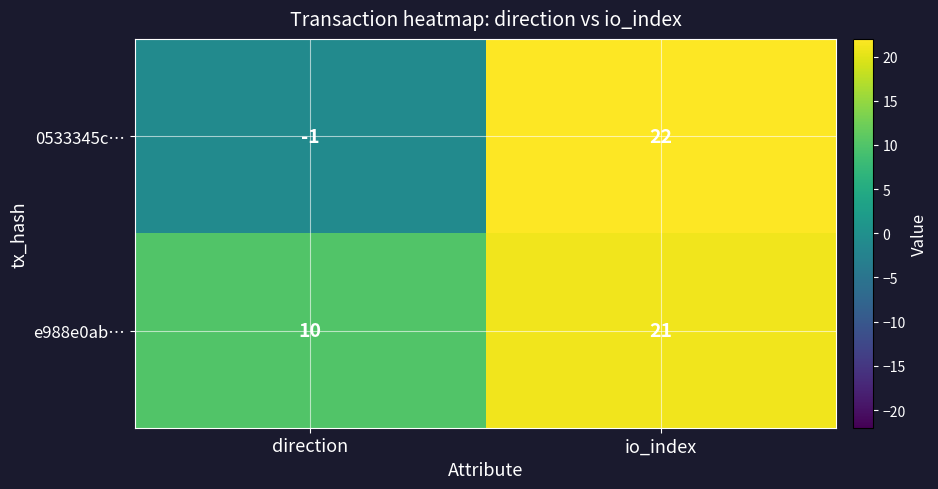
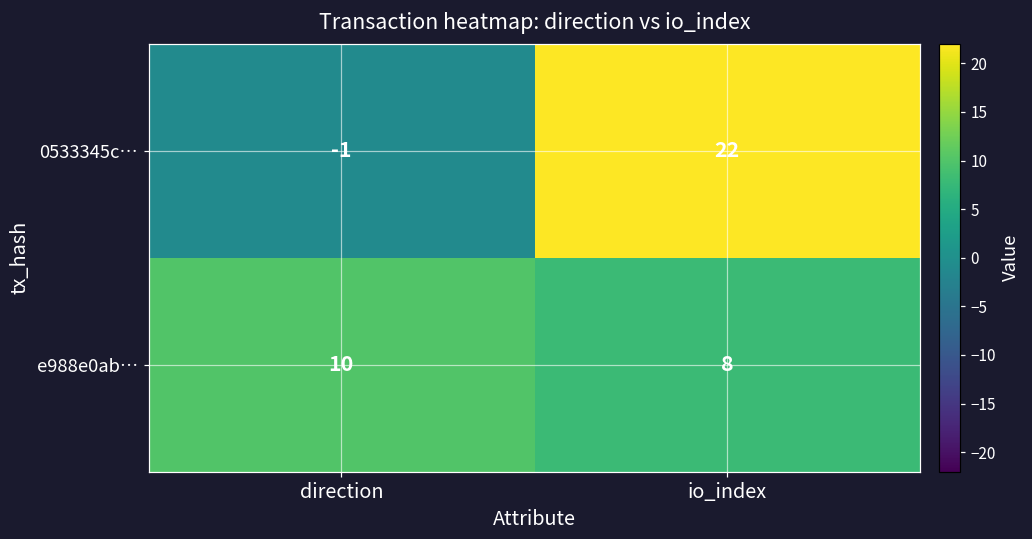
e988e0ab…, io_index: 21 -> 8
